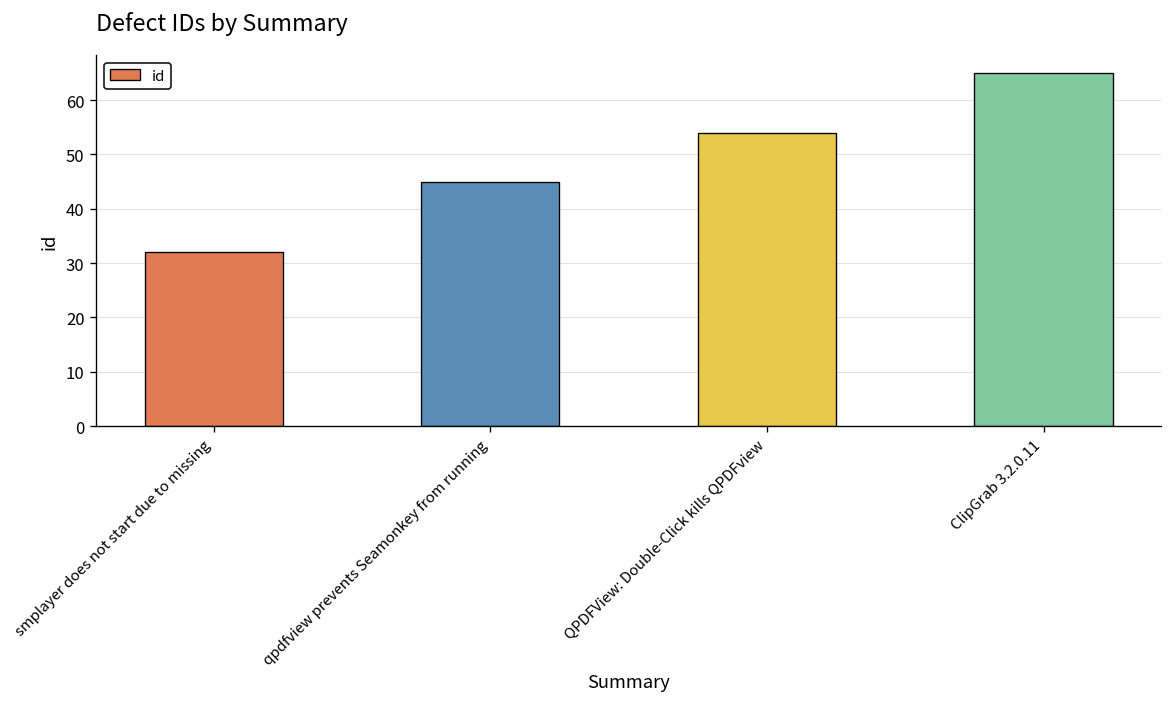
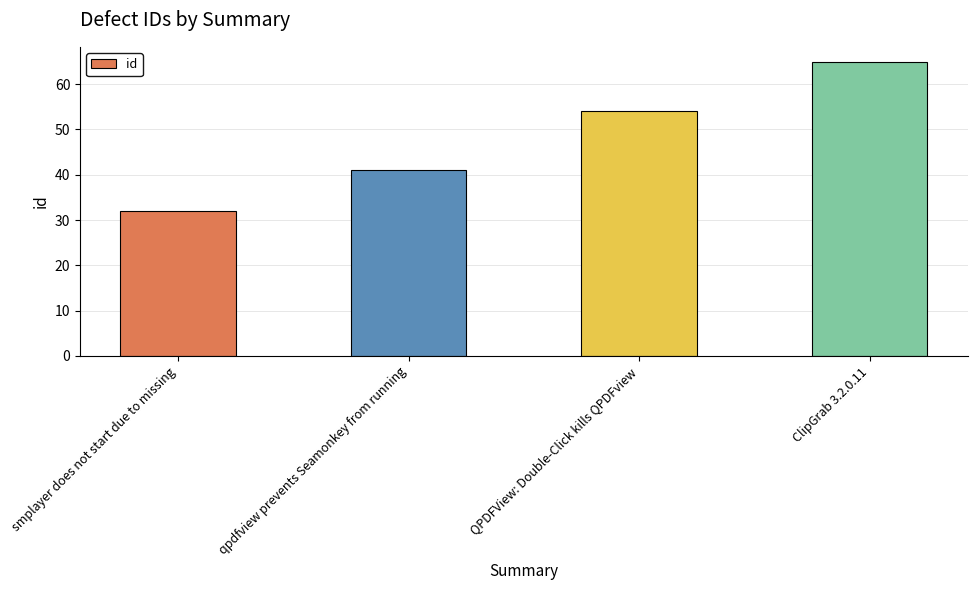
qpdfview prevents Seamonkey from running: 45 -> 41
